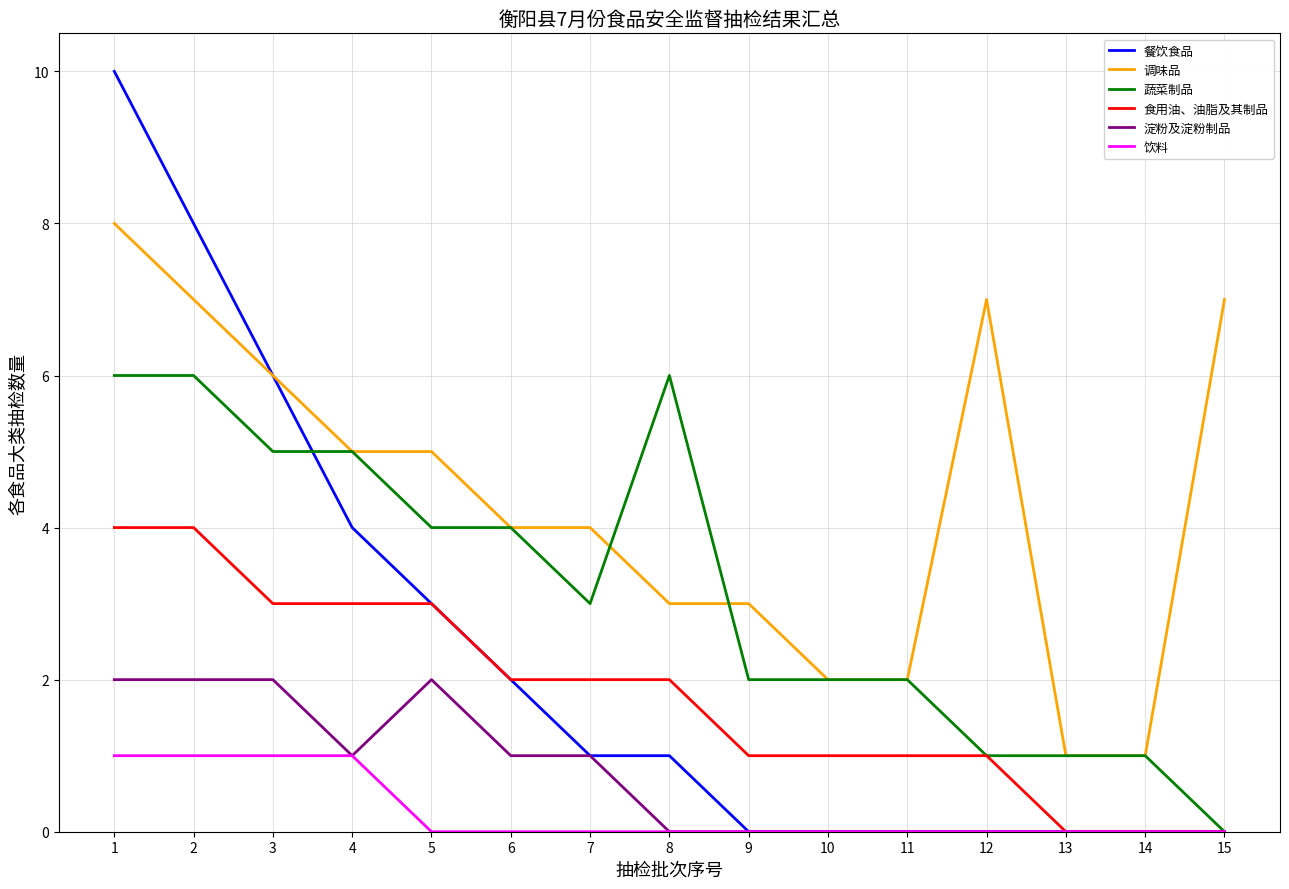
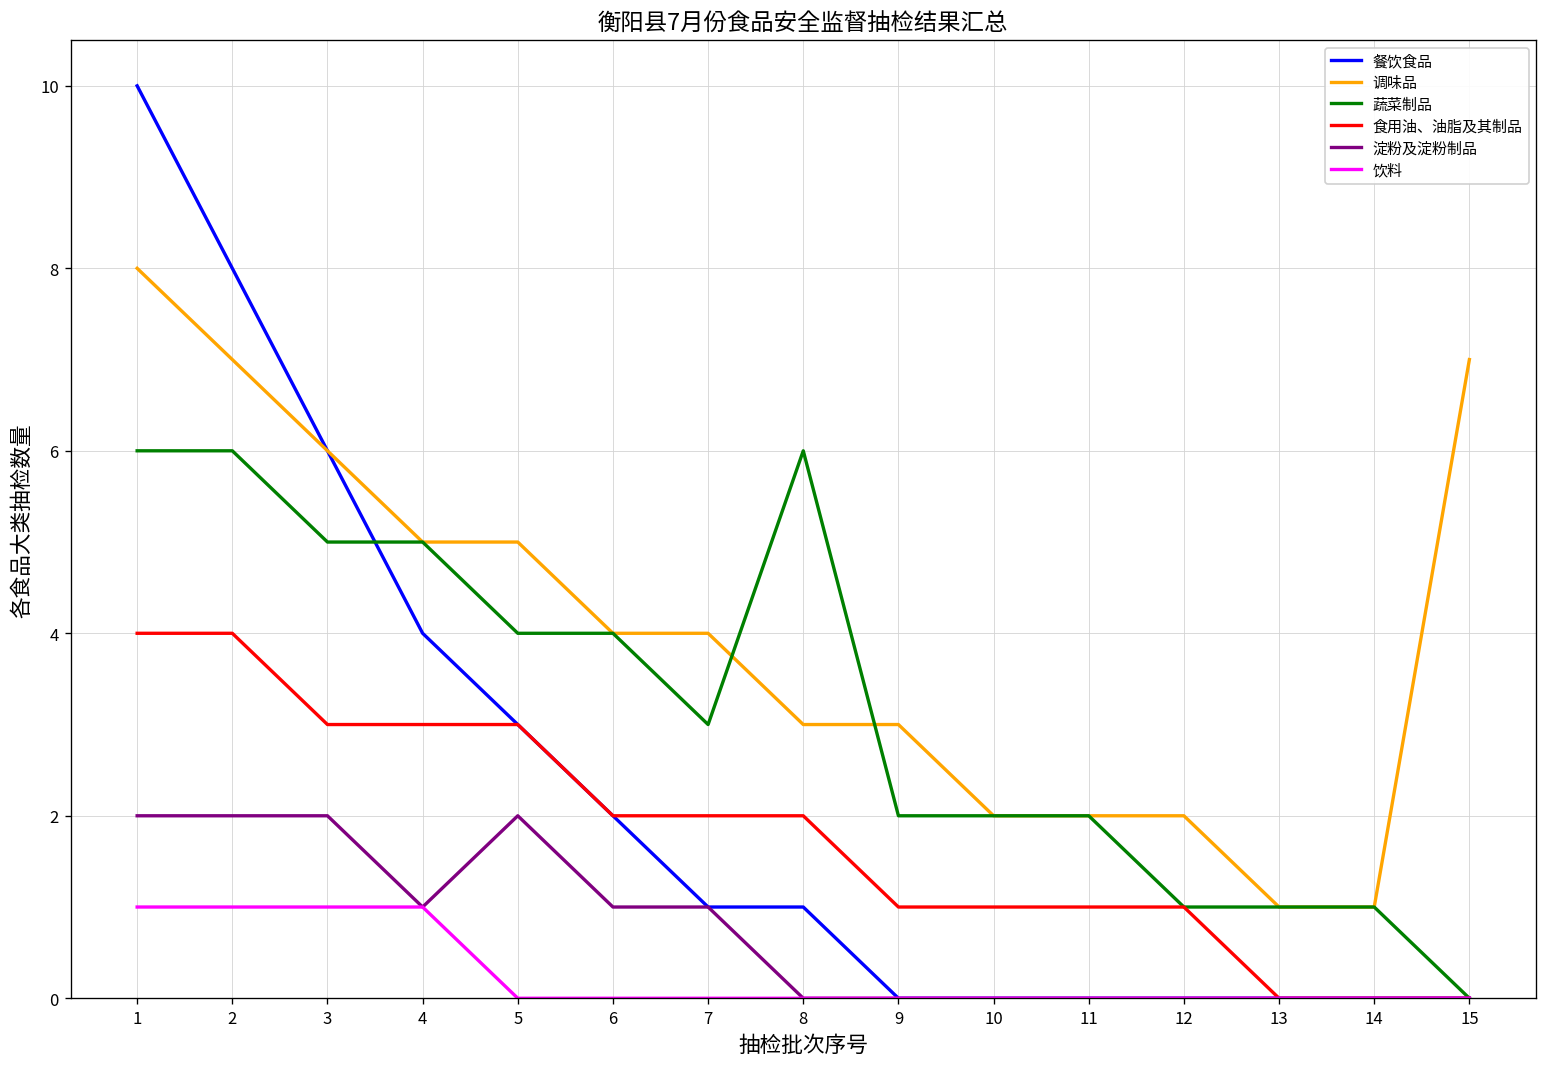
调味品, 12: 7 -> 2
